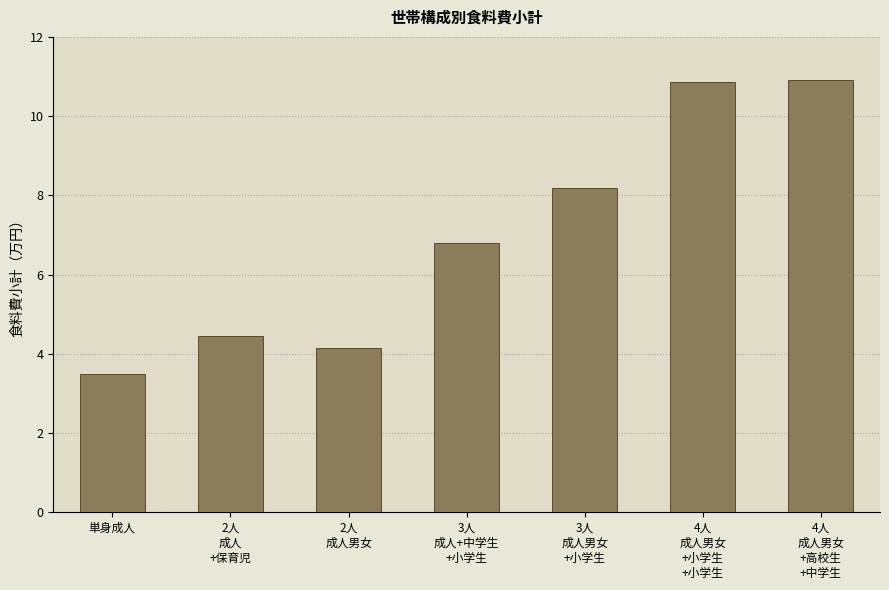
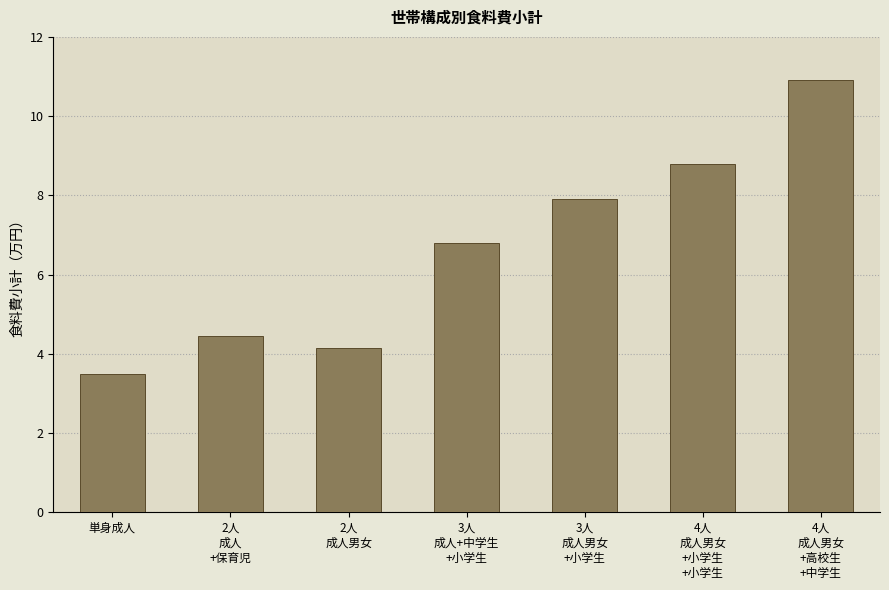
3人 成人男女 +小学生: 8.2 -> 7.9
4人 成人男女 +小学生 +小学生: 10.9 -> 8.8
